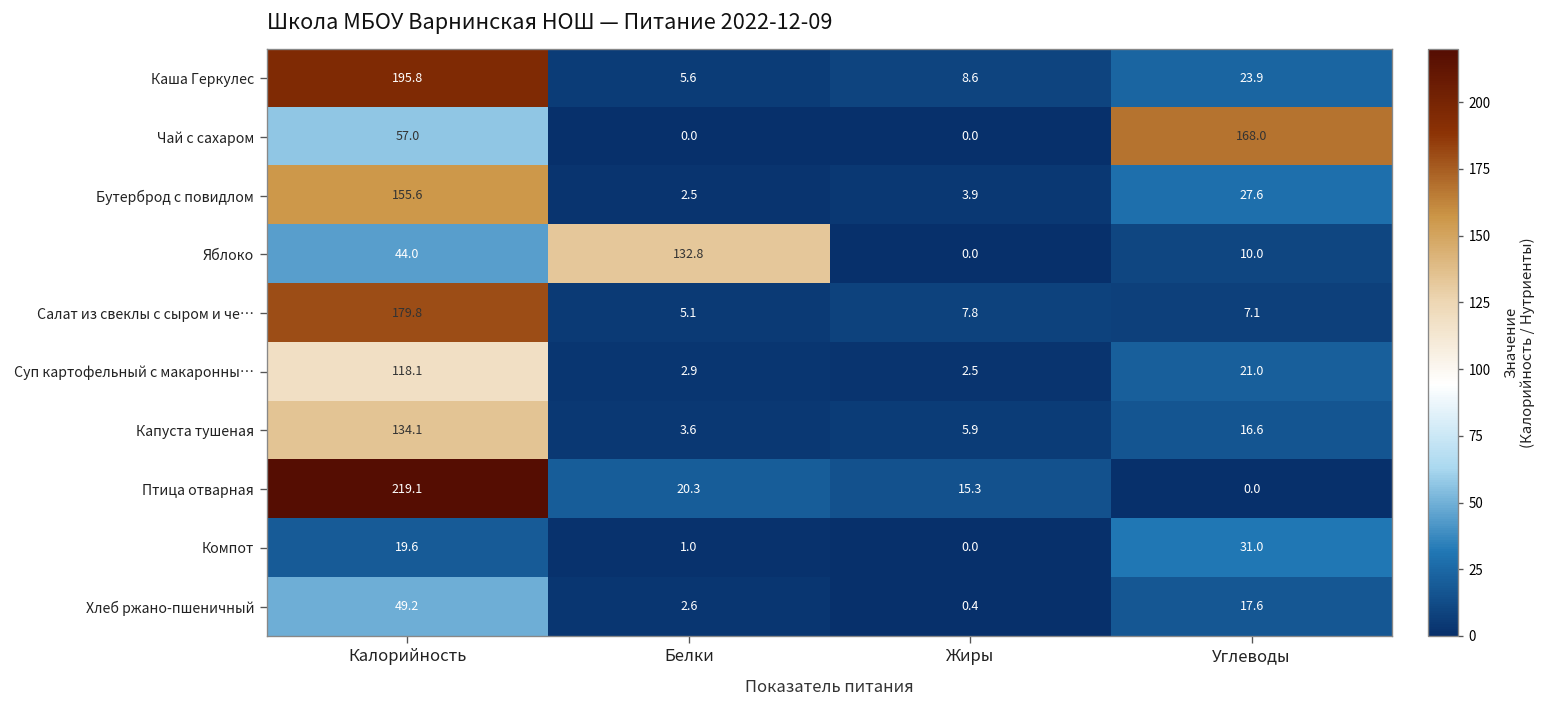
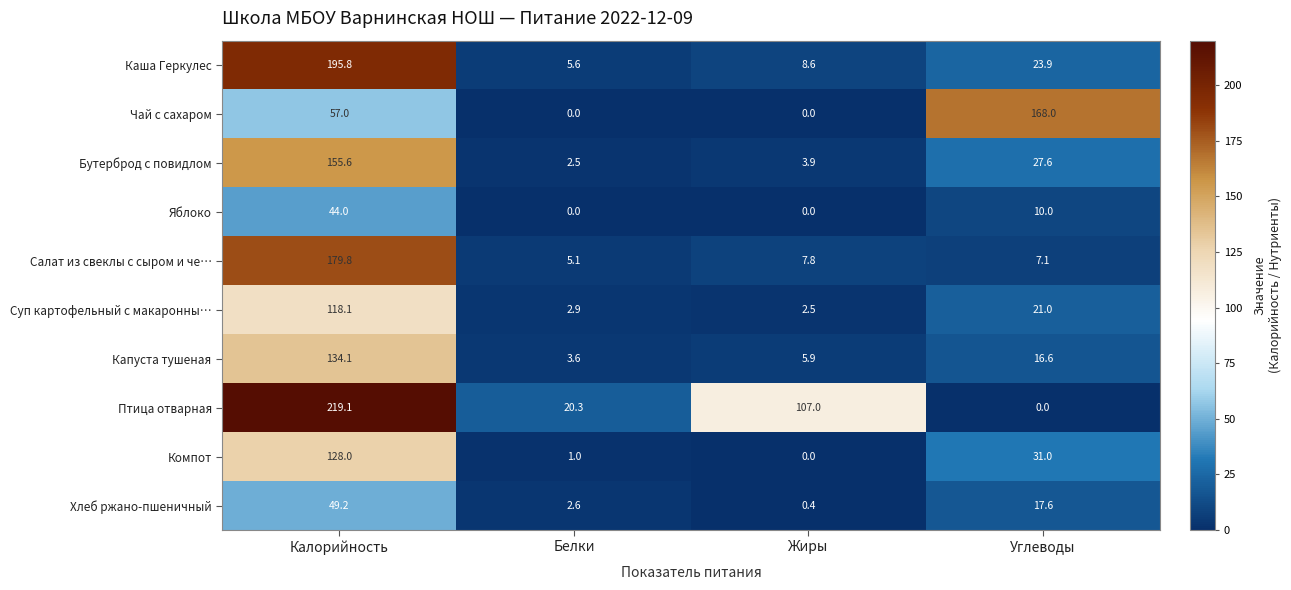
Яблоко, Белки: 132.8 -> 0.0
Птица отварная, Жиры: 15.3 -> 107.0
Компот, Калорийность: 19.6 -> 128.0
